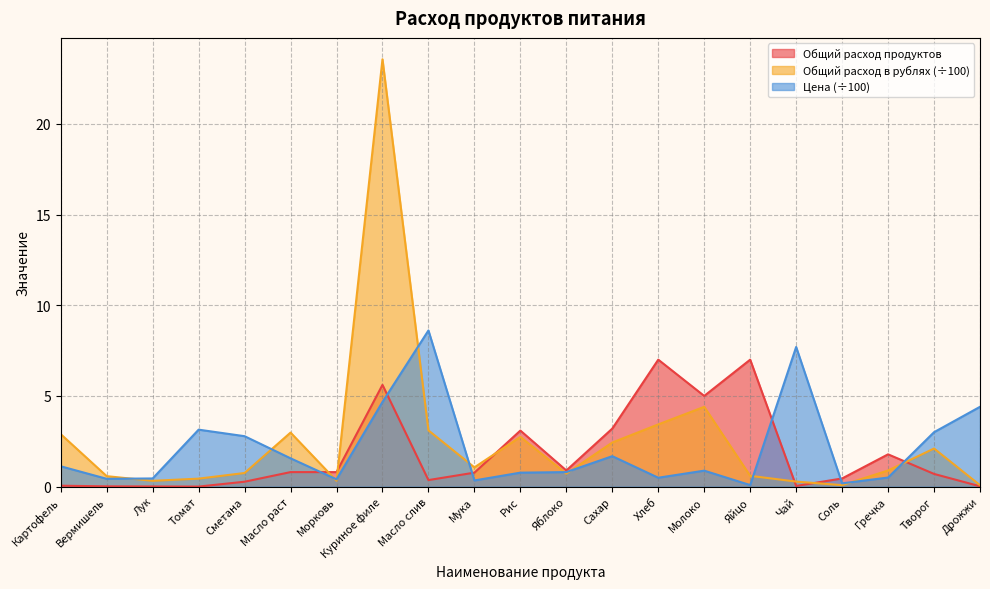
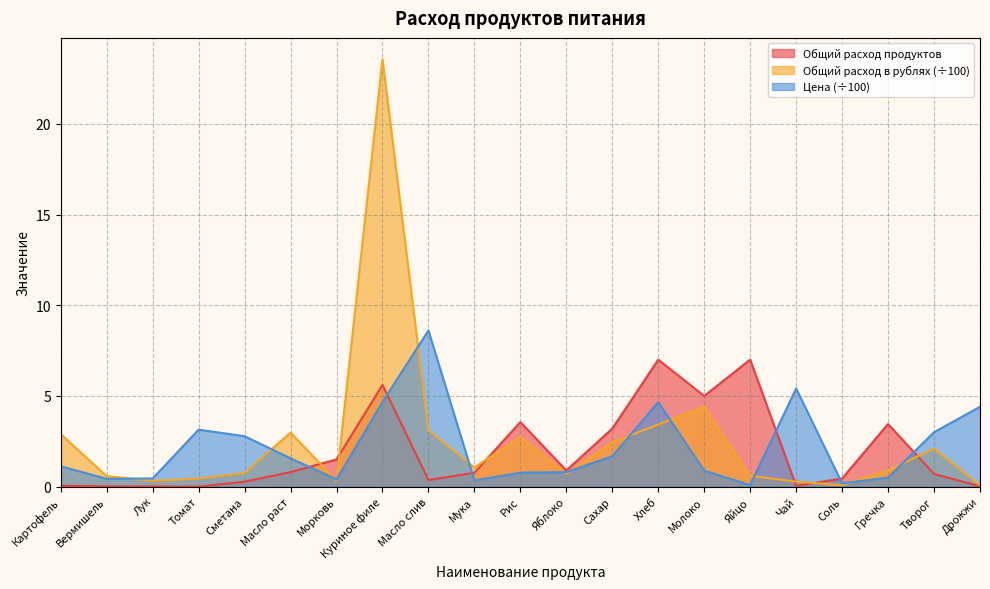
Общий расход продуктов, Морковь: 0.8 -> 1.5
Общий расход продуктов, Рис: 3.1 -> 3.6
Цена (÷100), Хлеб: 0.5 -> 4.7
Цена (÷100), Чай: 7.7 -> 5.4
Общий расход продуктов, Гречка: 1.8 -> 3.5
